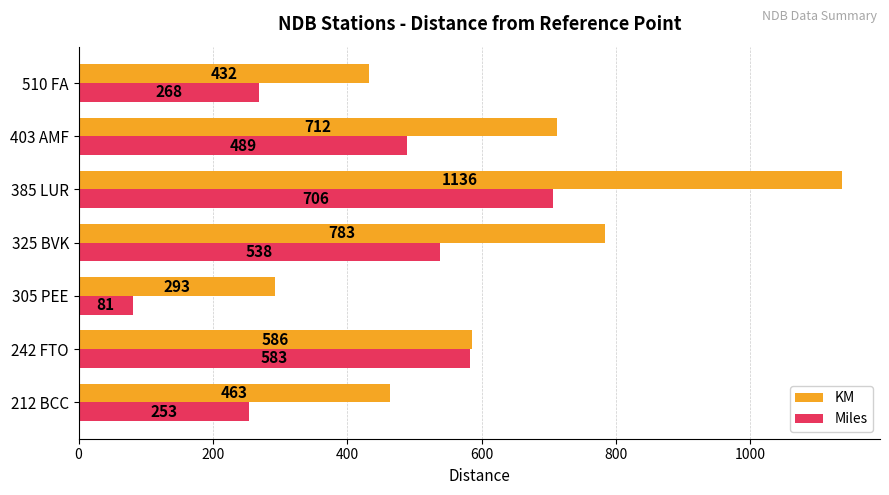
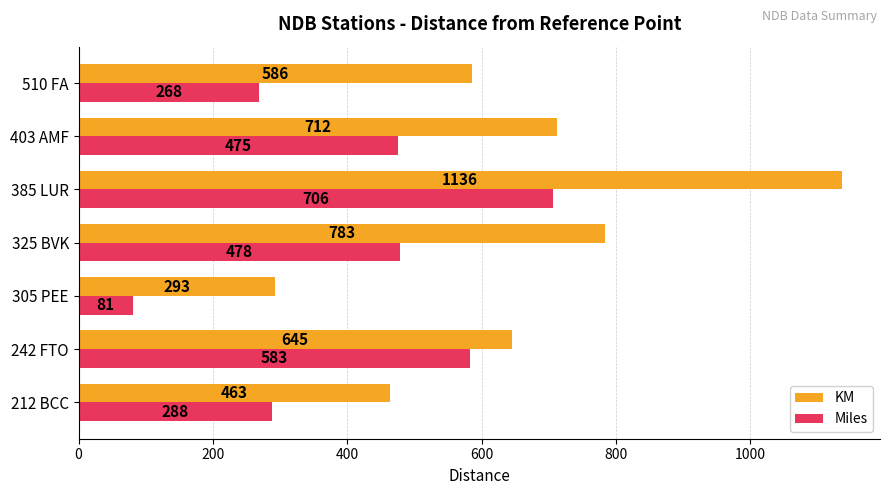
KM, 510 FA: 432 -> 586
Miles, 403 AMF: 489 -> 475
Miles, 325 BVK: 538 -> 478
KM, 242 FTO: 586 -> 645
Miles, 212 BCC: 253 -> 288
